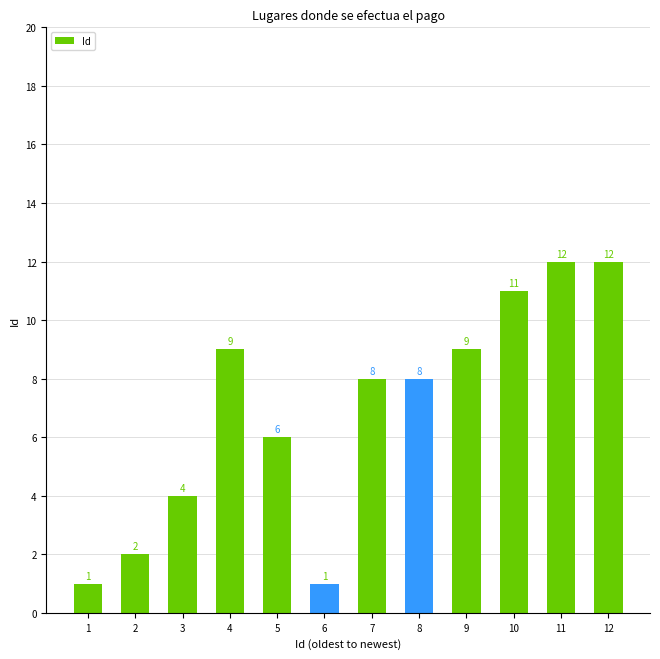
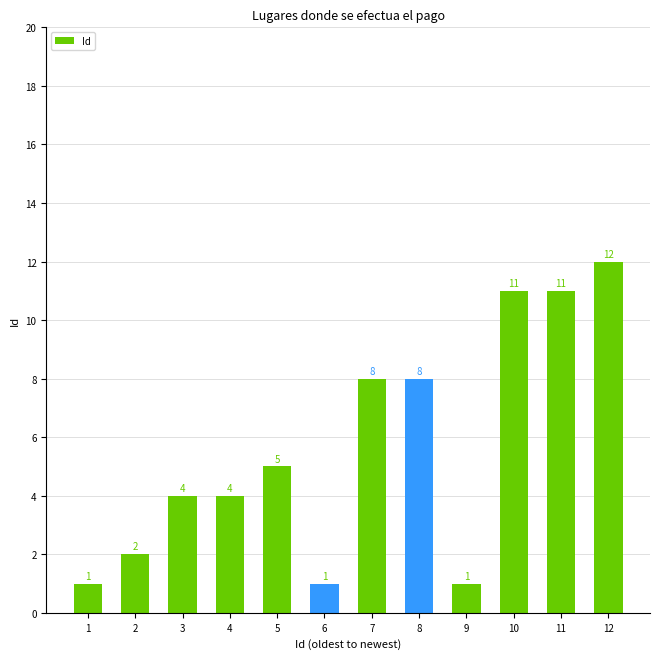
4: 9 -> 4
5: 6 -> 5
9: 9 -> 1
11: 12 -> 11
